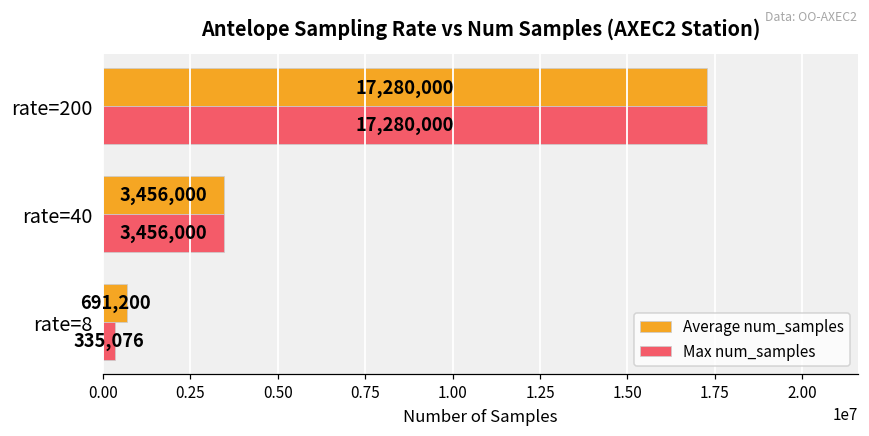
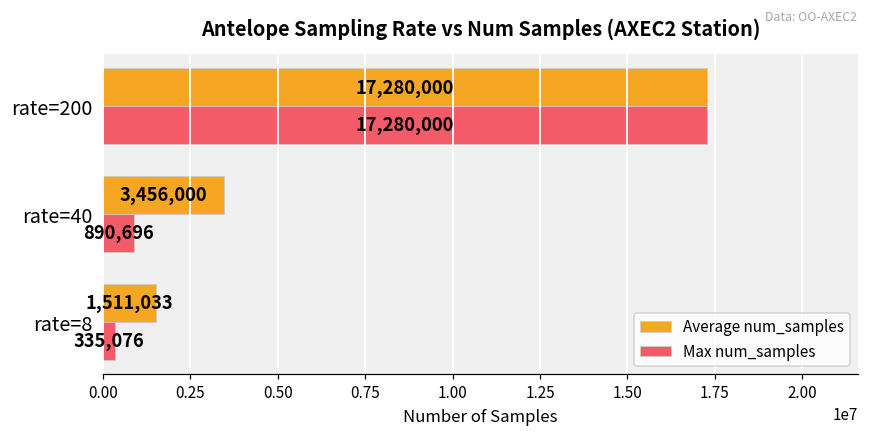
Max num_samples, rate=40: 3,456,000 -> 890,696
Average num_samples, rate=8: 691,200 -> 1,511,033
